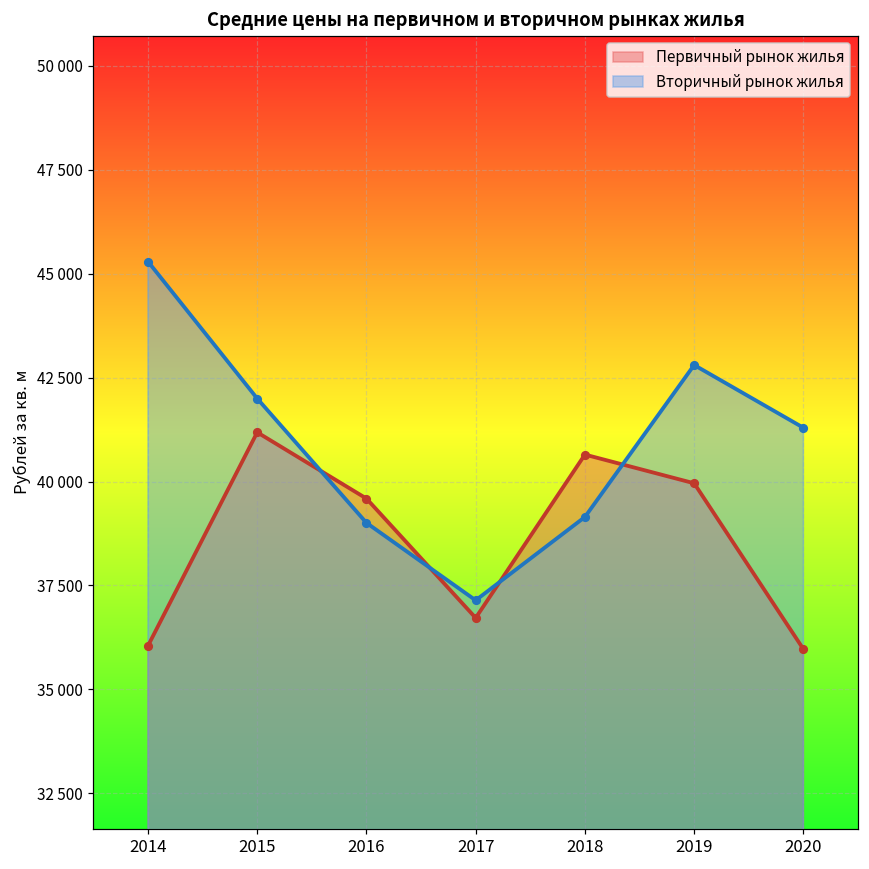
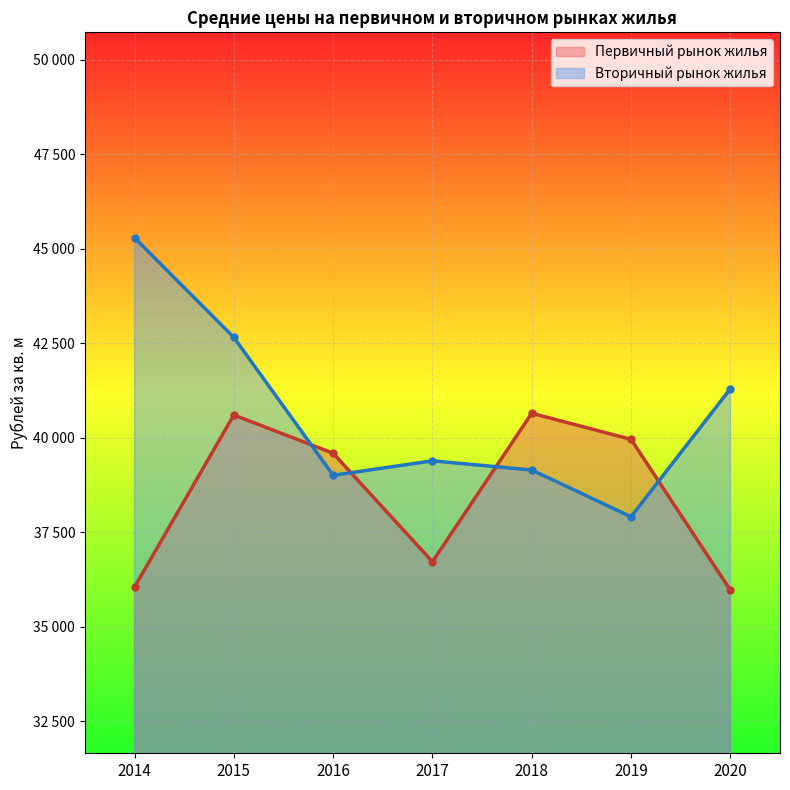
Первичный рынок жилья, 2015: 41200 -> 40600
Вторичный рынок жилья, 2015: 42000 -> 42700
Вторичный рынок жилья, 2017: 37100 -> 39400
Вторичный рынок жилья, 2019: 42800 -> 37900
